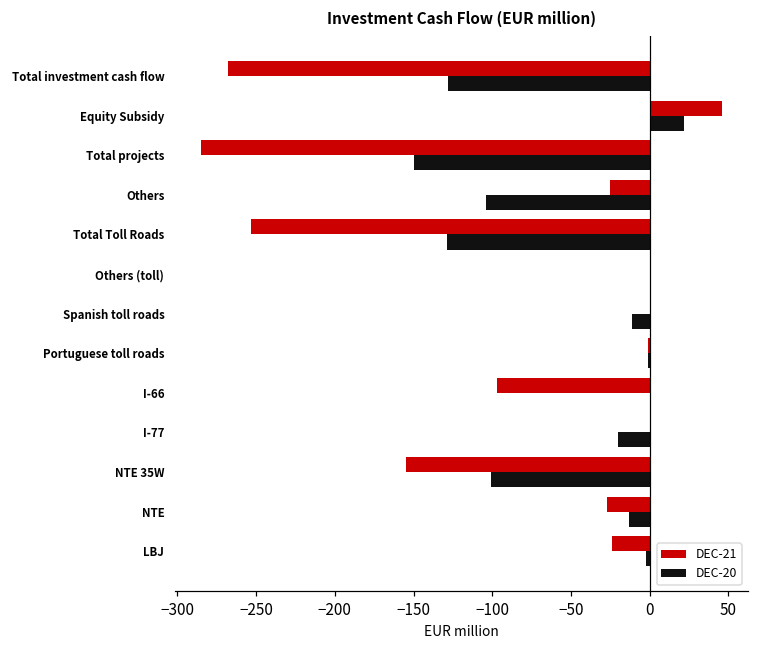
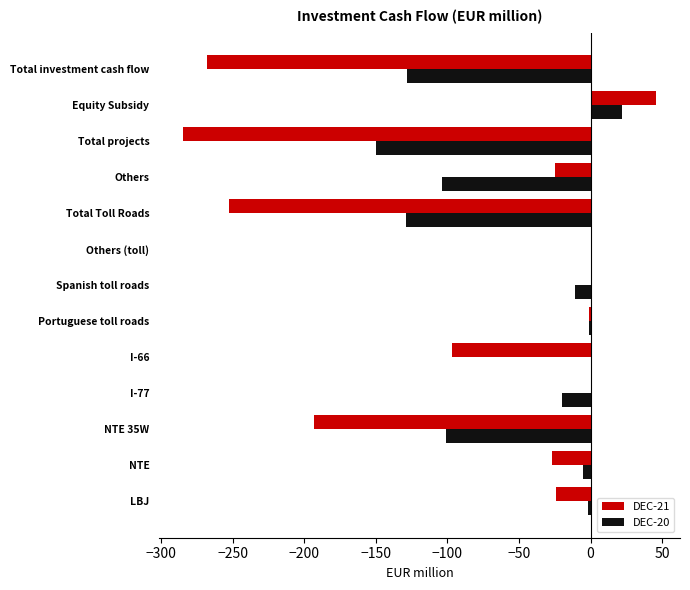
DEC-21, NTE 35W: -155 -> -193
DEC-20, NTE: -13 -> -5
